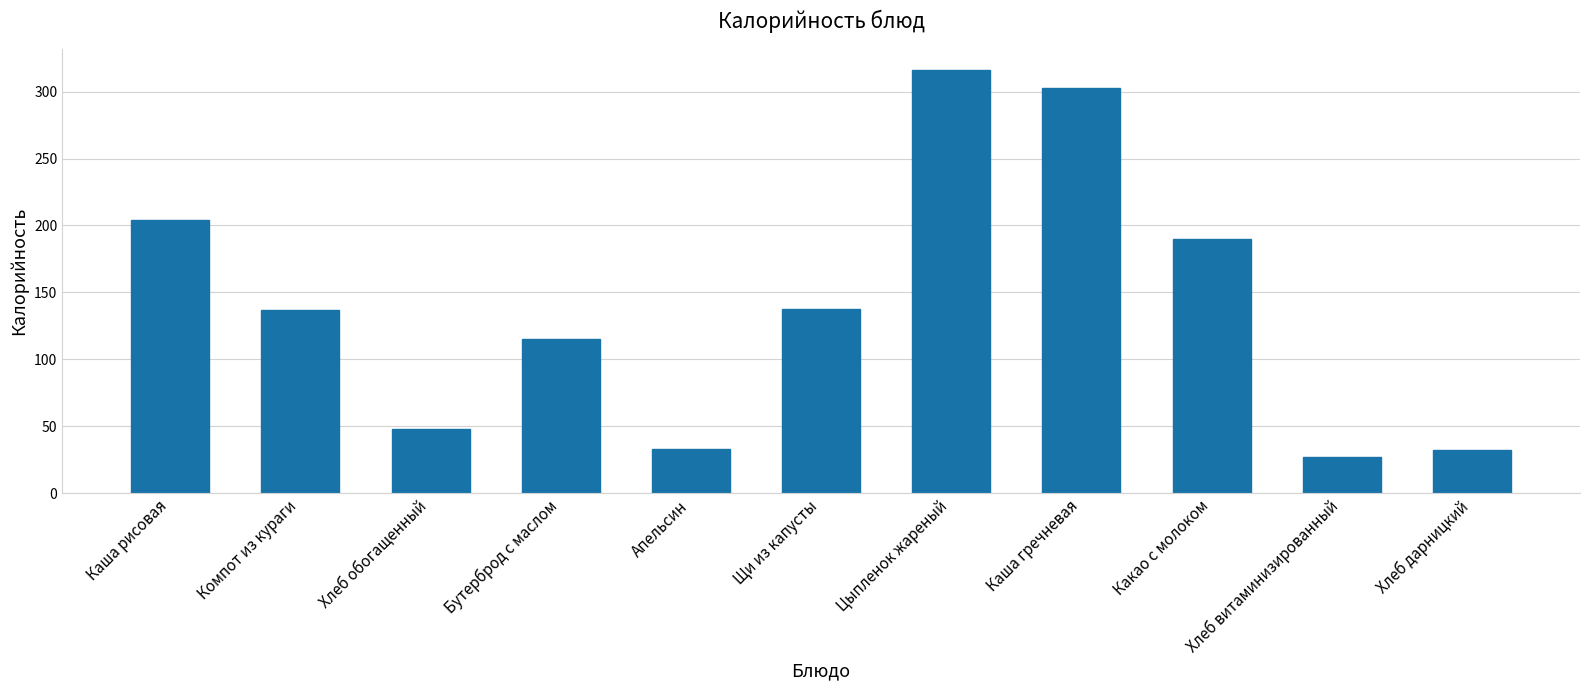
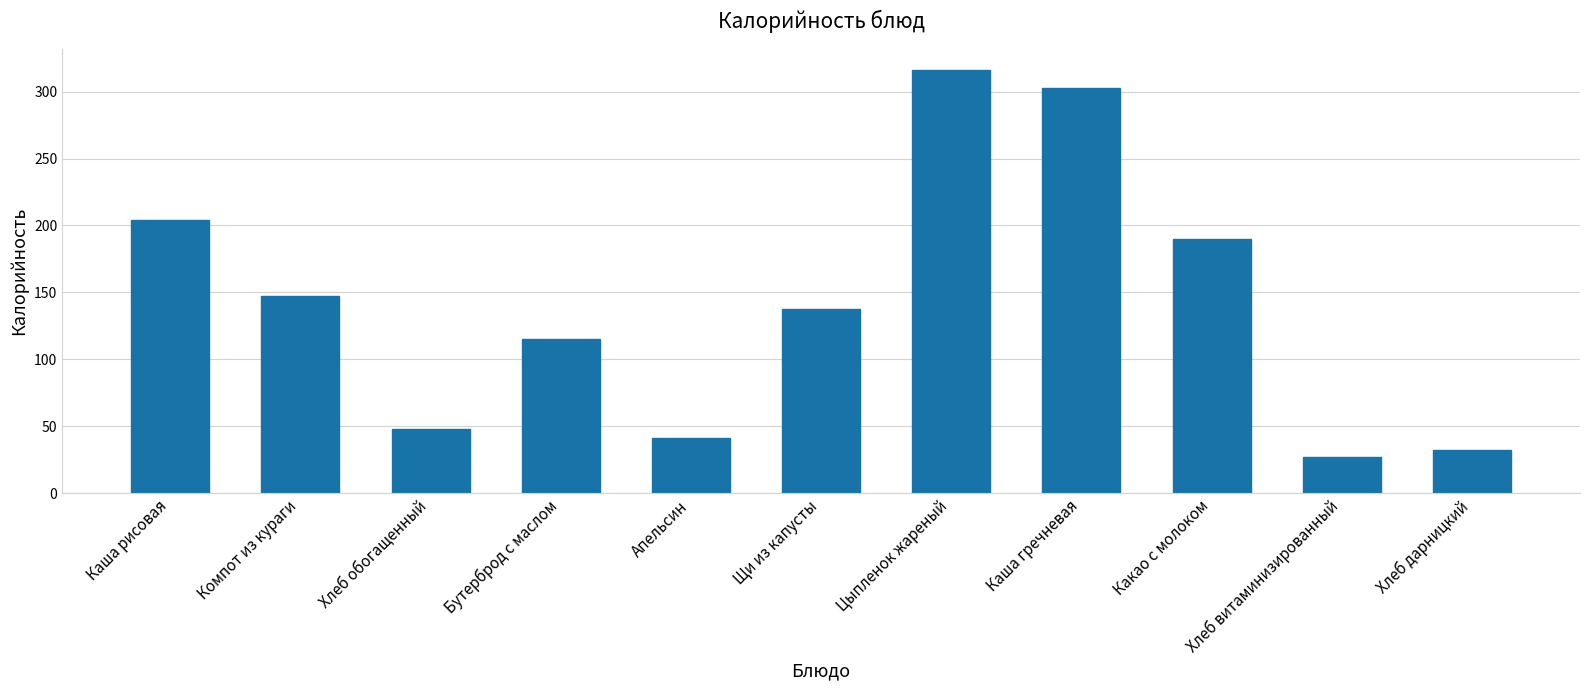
Компот из кураги: 137 -> 147
Апельсин: 33 -> 41
